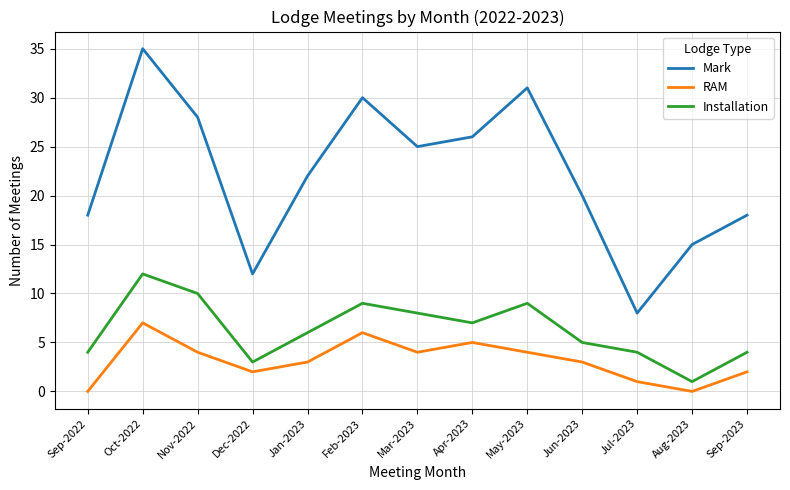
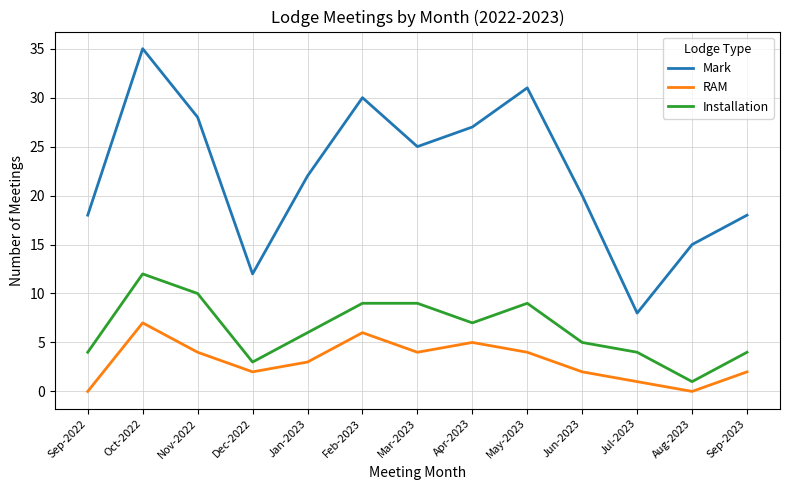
Installation, Mar-2023: 8 -> 9
Mark, Apr-2023: 26 -> 27
RAM, Jun-2023: 3 -> 2
